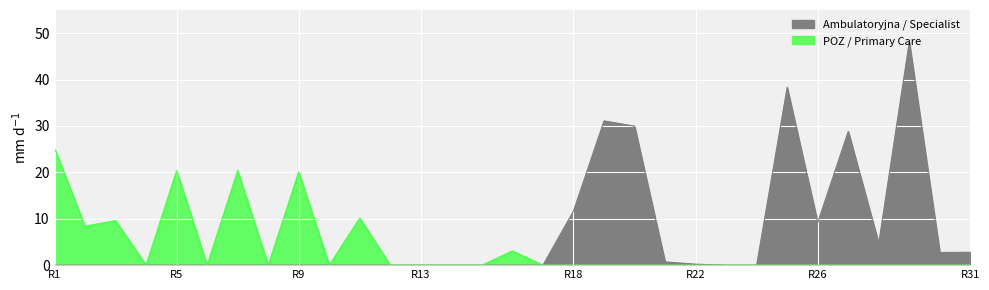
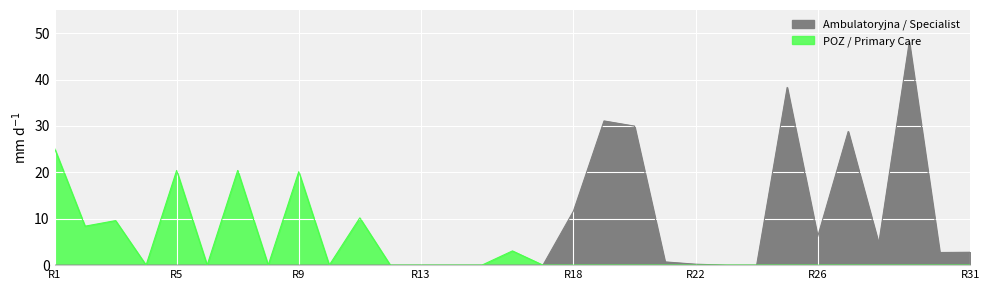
Ambulatoryjna / Specialist, R26: 9 -> 6
